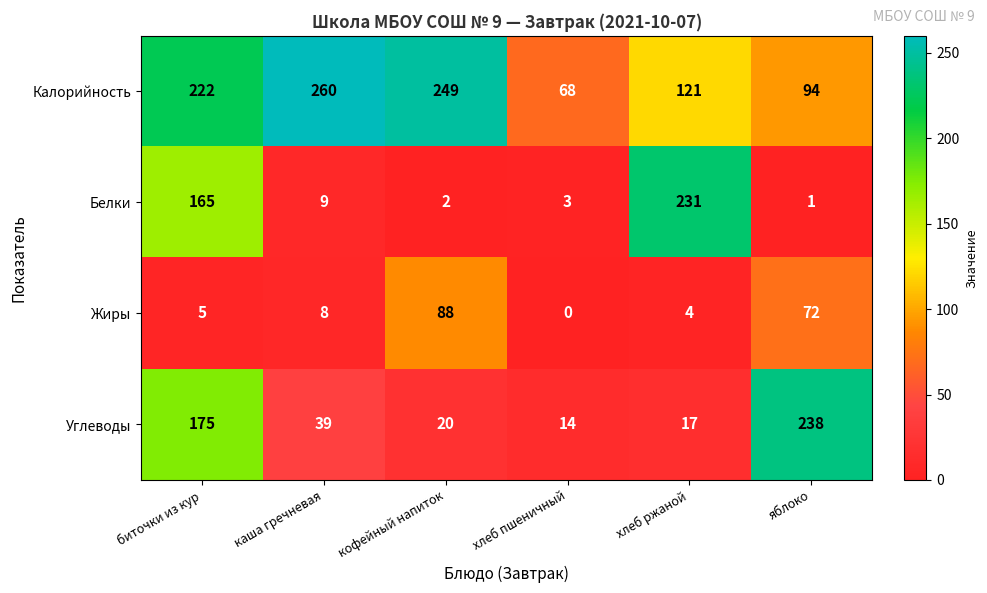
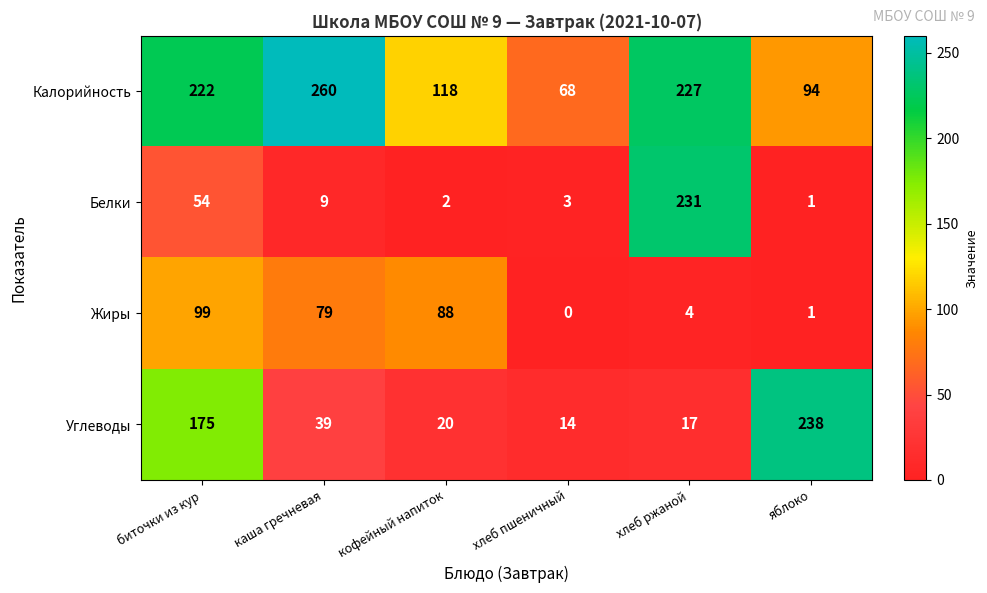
Калорийность, кофейный напиток: 249 -> 118
Калорийность, хлеб ржаной: 121 -> 227
Белки, биточки из кур: 165 -> 54
Жиры, биточки из кур: 5 -> 99
Жиры, каша гречневая: 8 -> 79
Жиры, яблоко: 72 -> 1
